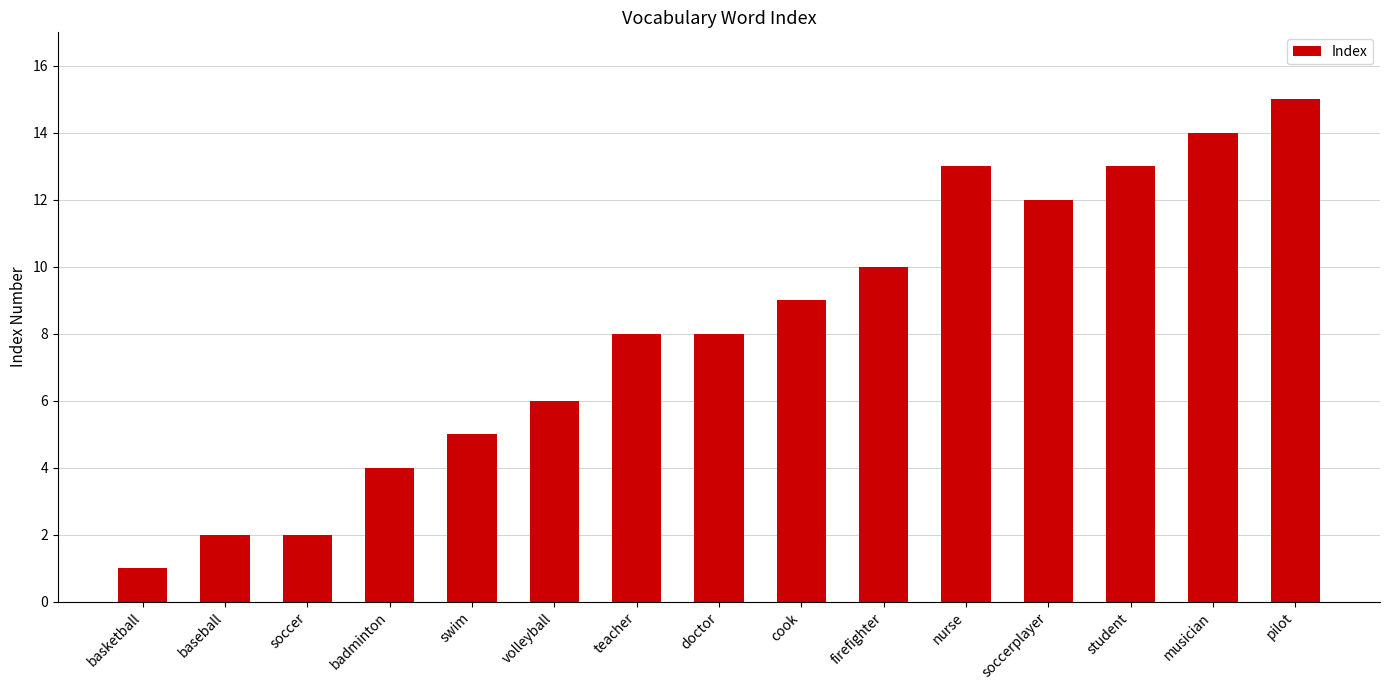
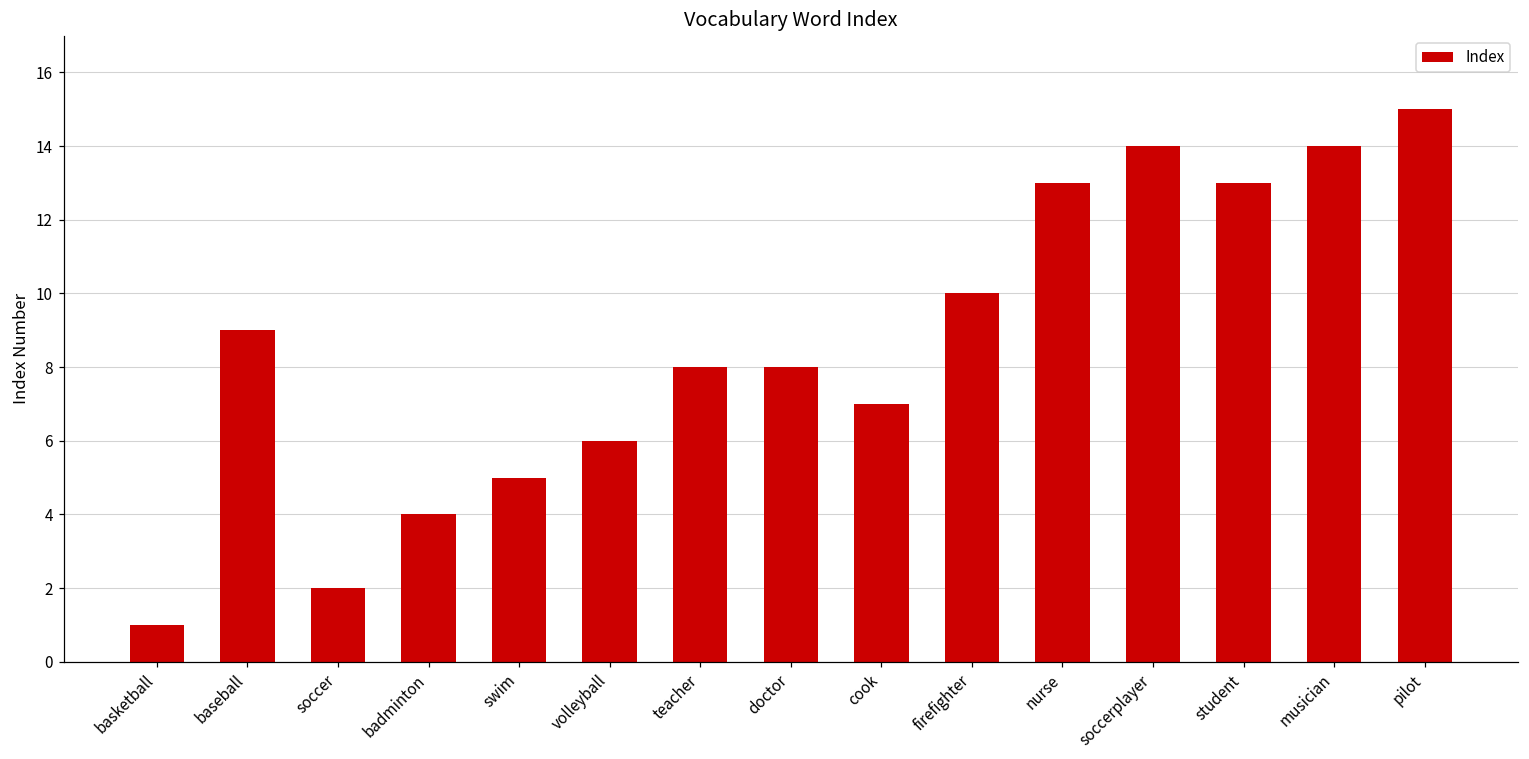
baseball: 2 -> 9
cook: 9 -> 7
soccerplayer: 12 -> 14
